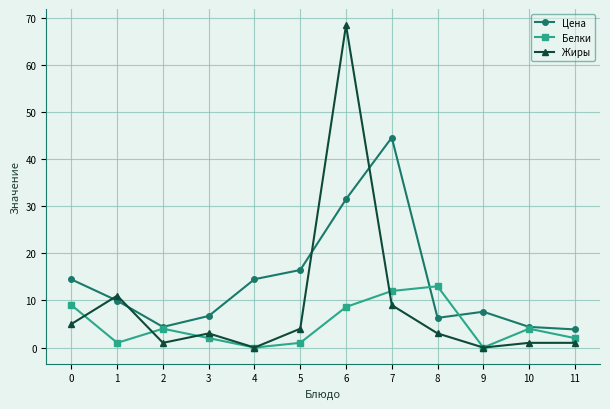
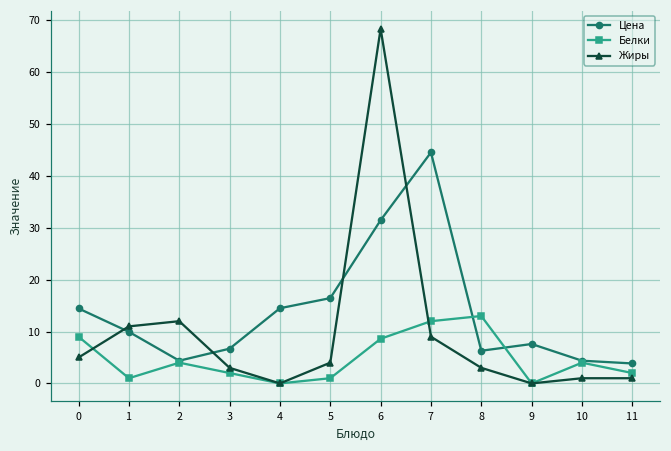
Жиры, 2: 1 -> 12
